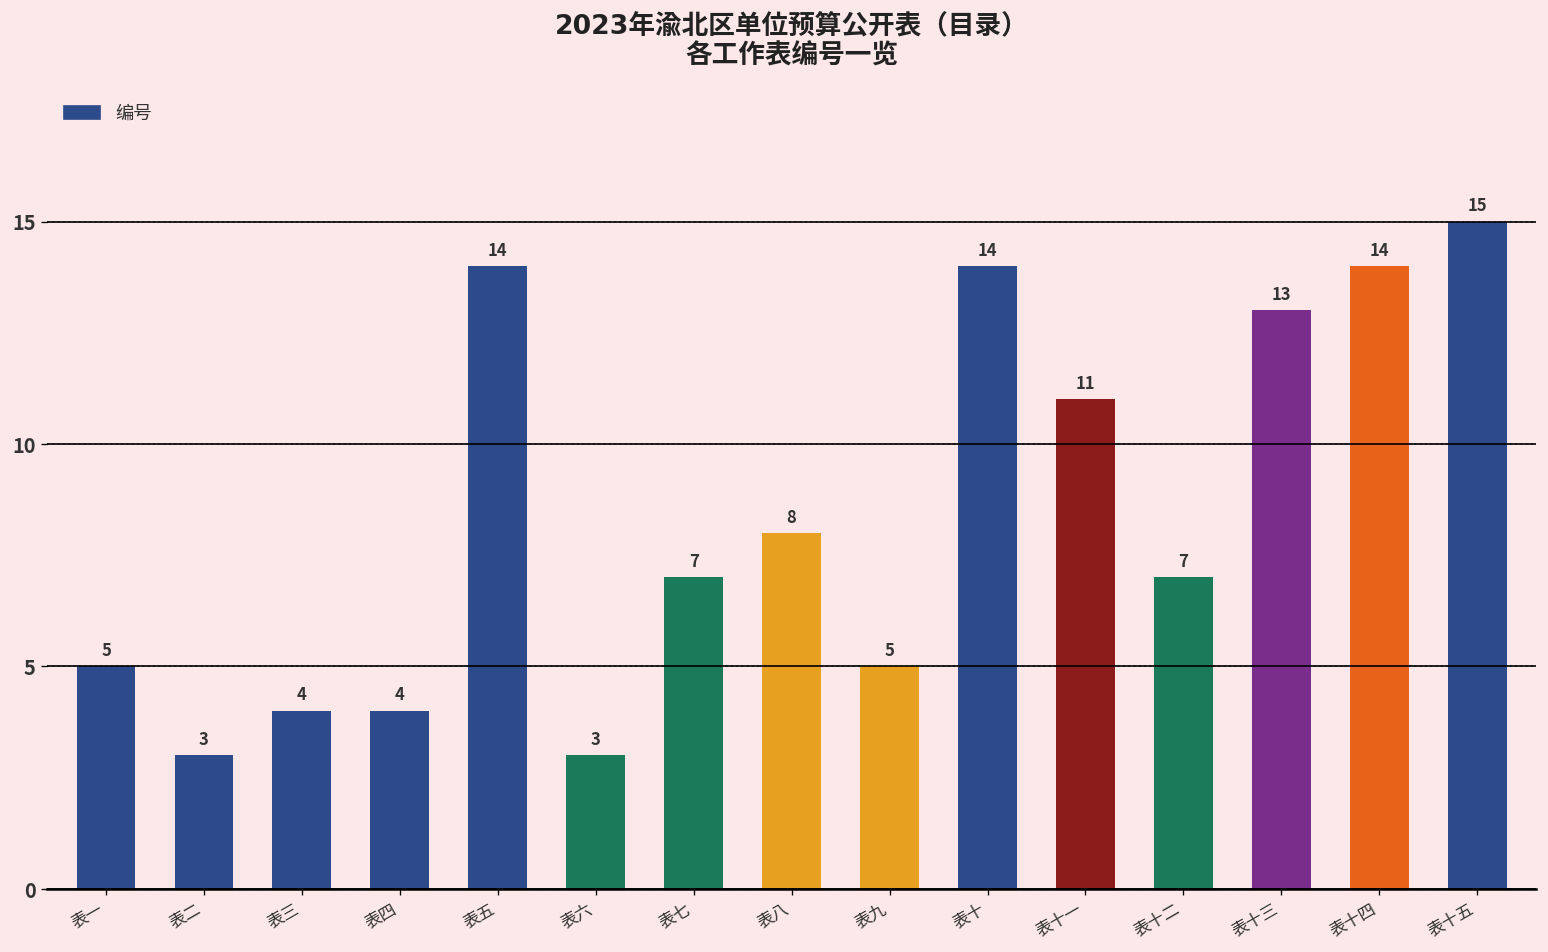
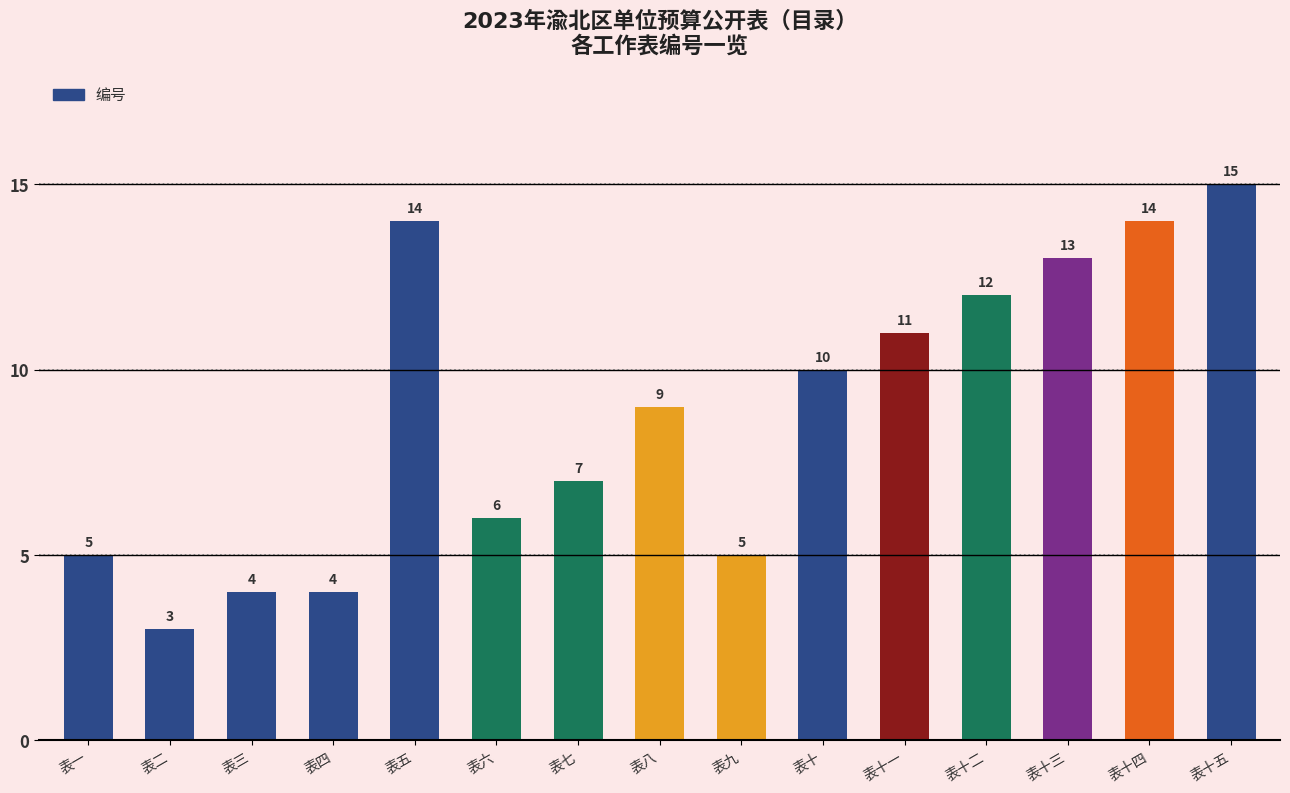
表六: 3 -> 6
表八: 8 -> 9
表十: 14 -> 10
表十二: 7 -> 12
